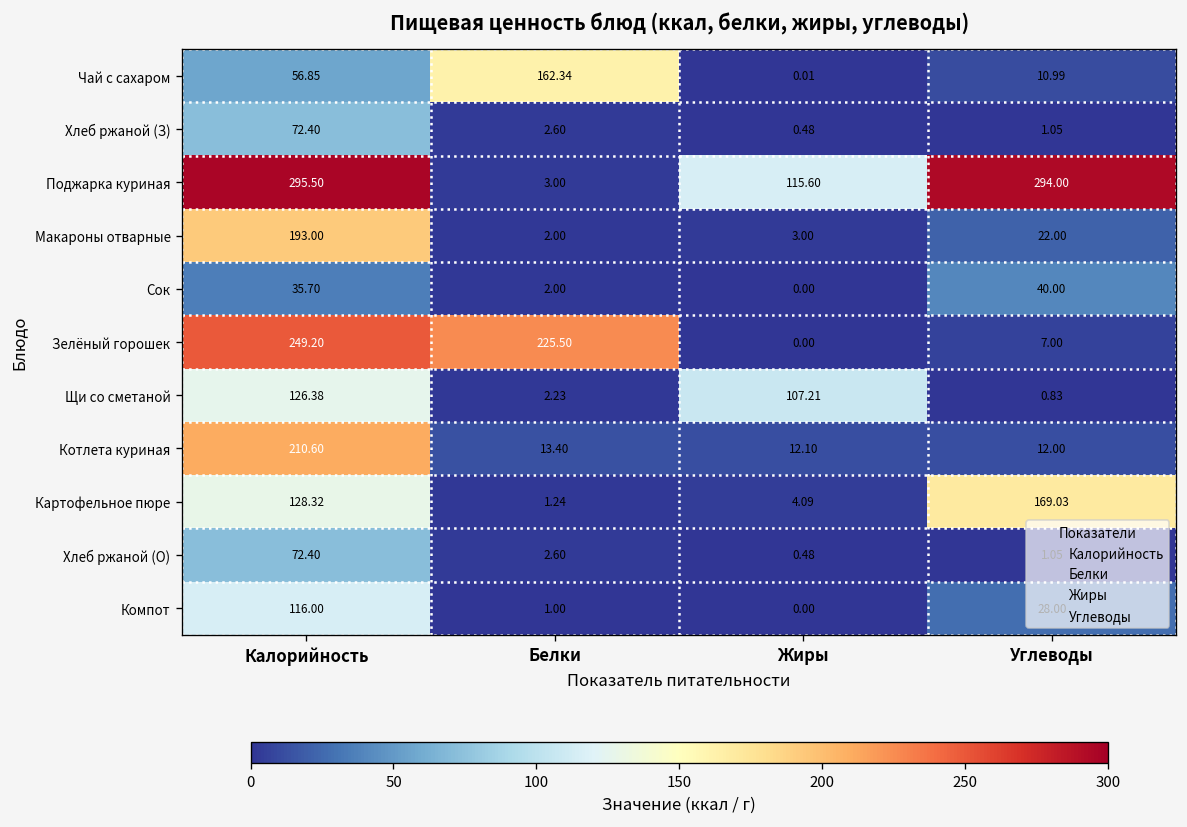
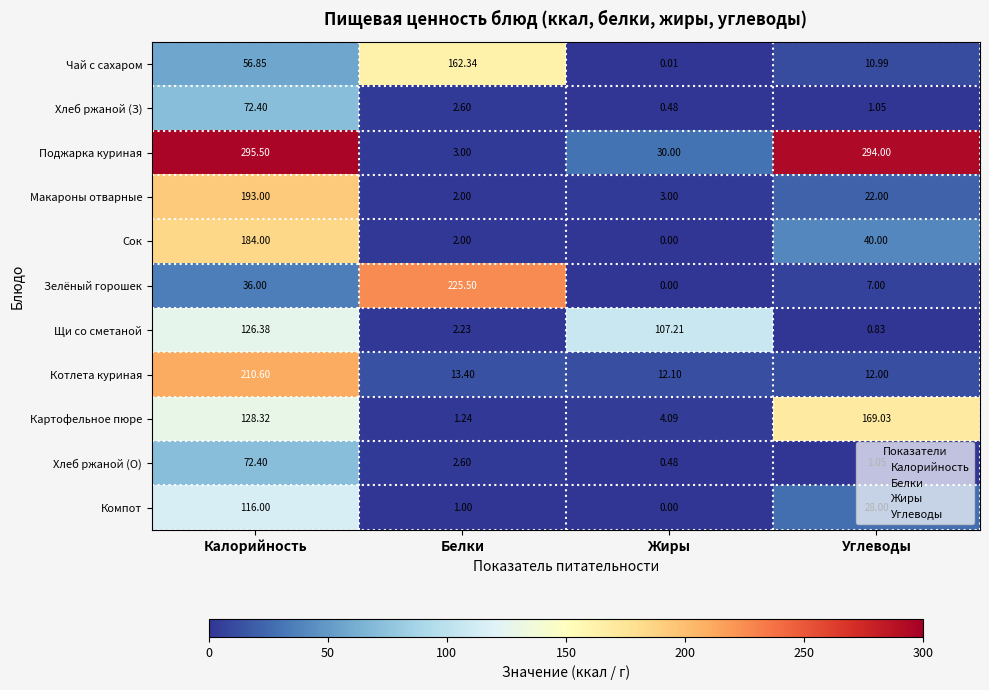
Поджарка куриная, Жиры: 115.60 -> 30.00
Сок, Калорийность: 35.70 -> 184.00
Зелёный горошек, Калорийность: 249.20 -> 36.00
